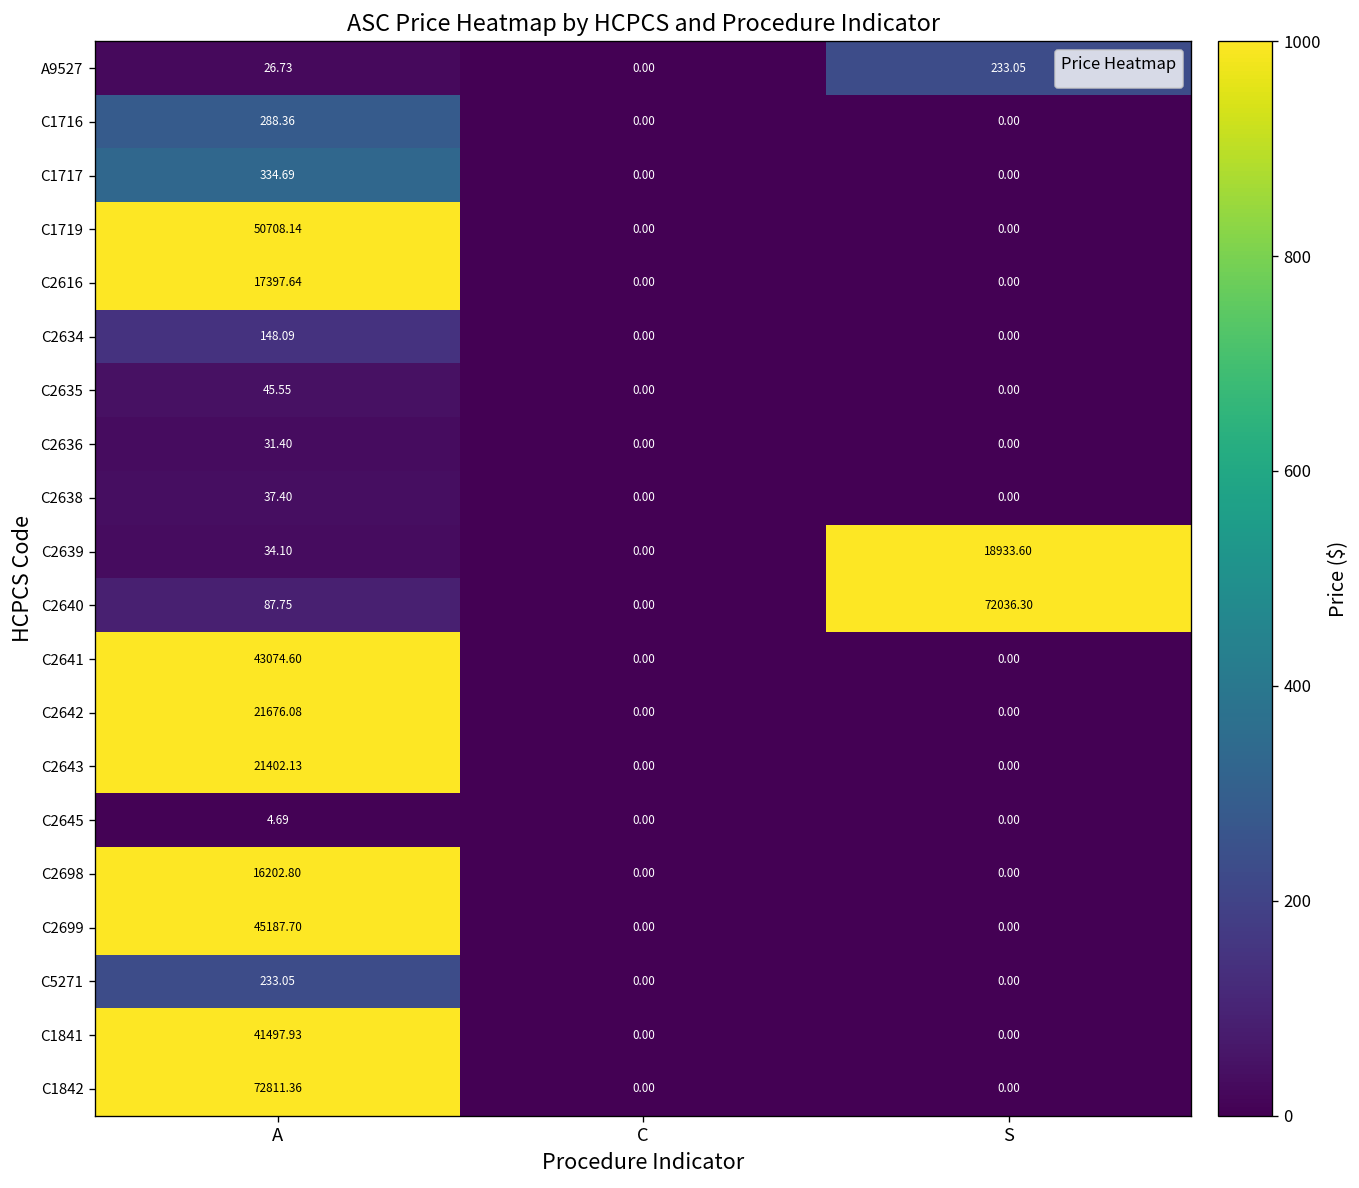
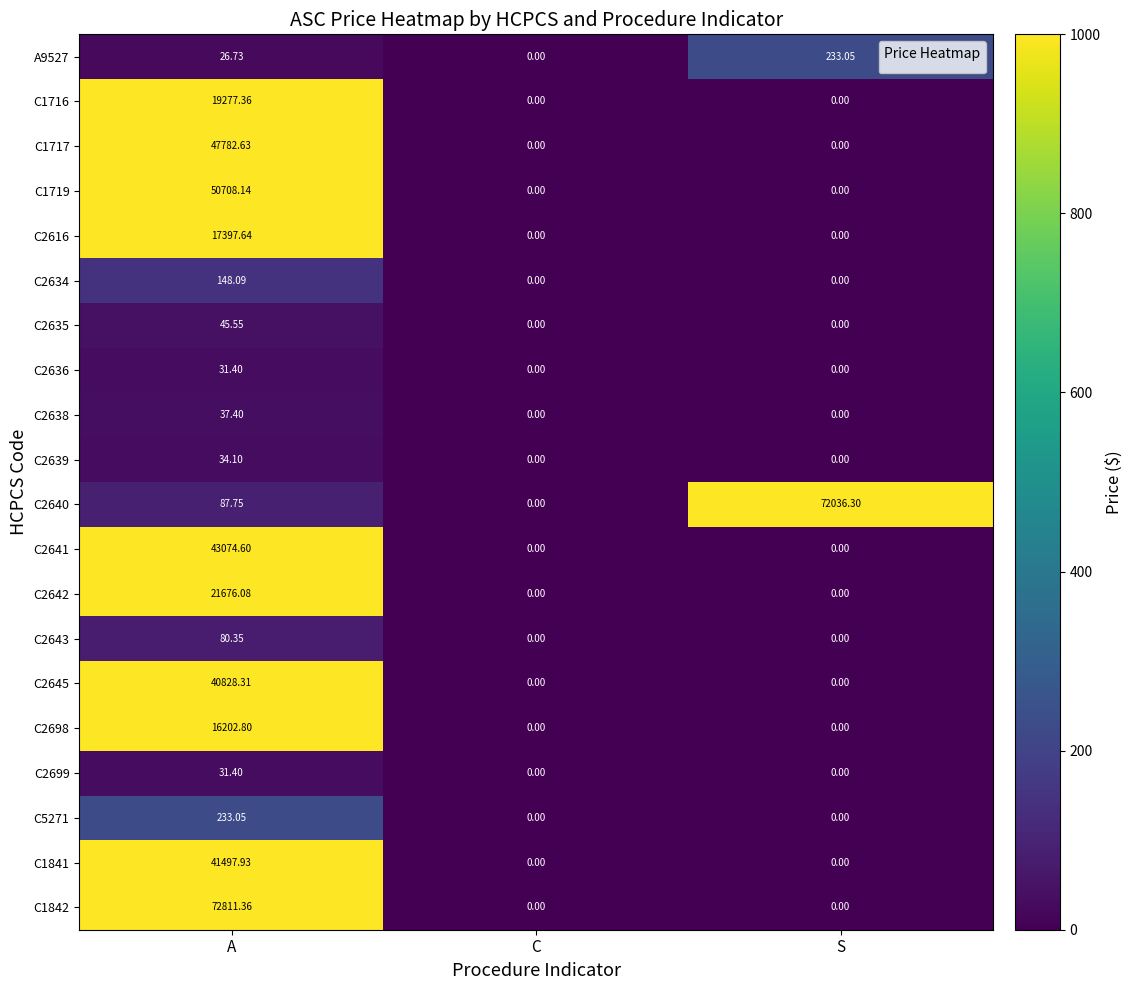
C1716, A: 288.36 -> 19277.36
C1717, A: 334.69 -> 47782.63
C2639, S: 18933.60 -> 0.00
C2643, A: 21402.13 -> 80.35
C2645, A: 4.69 -> 40828.31
C2699, A: 45187.70 -> 31.40
